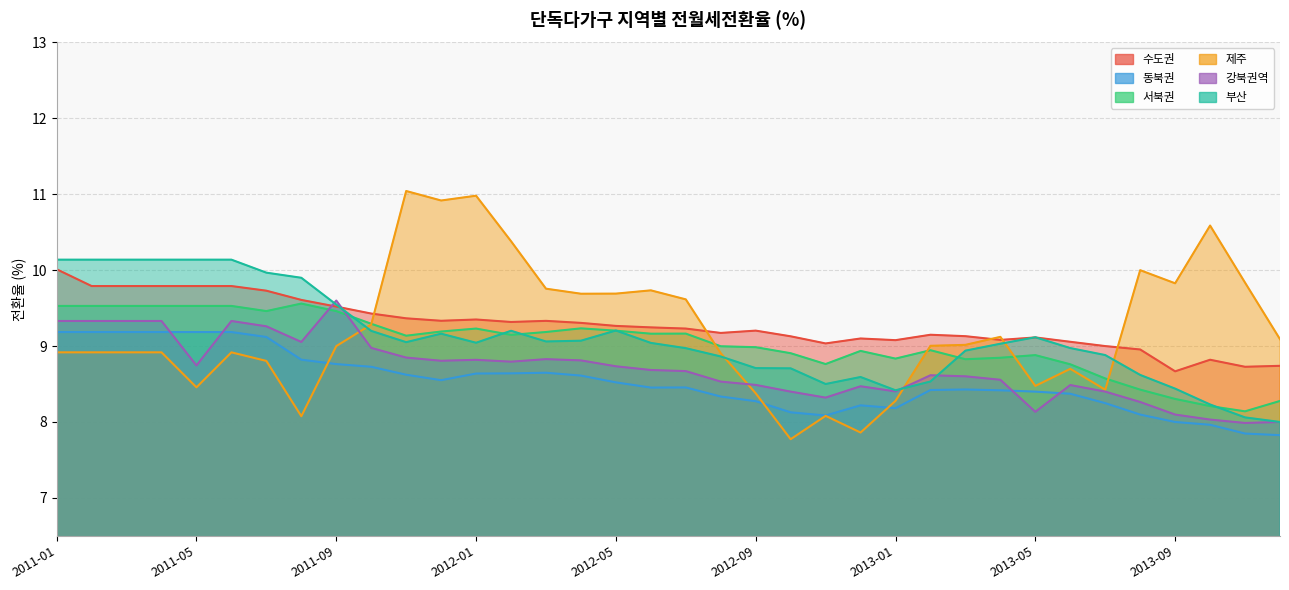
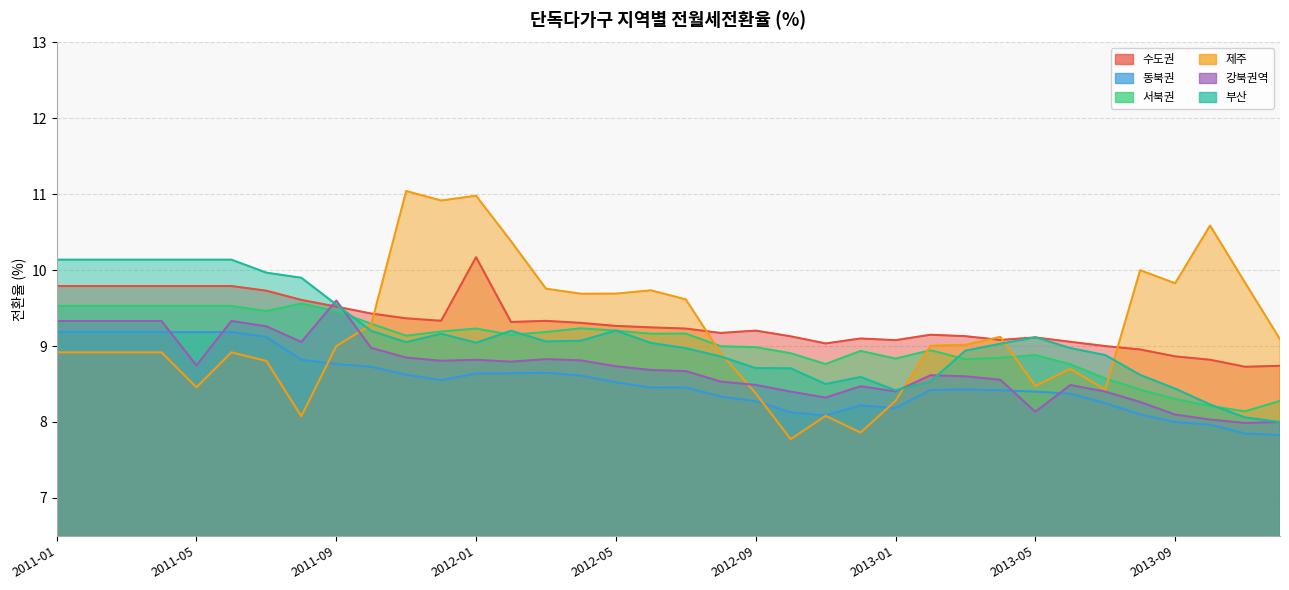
수도권, 2011-01: 10.0 -> 9.8
수도권, 2012-01: 9.4 -> 10.2
수도권, 2013-09: 8.7 -> 8.9
